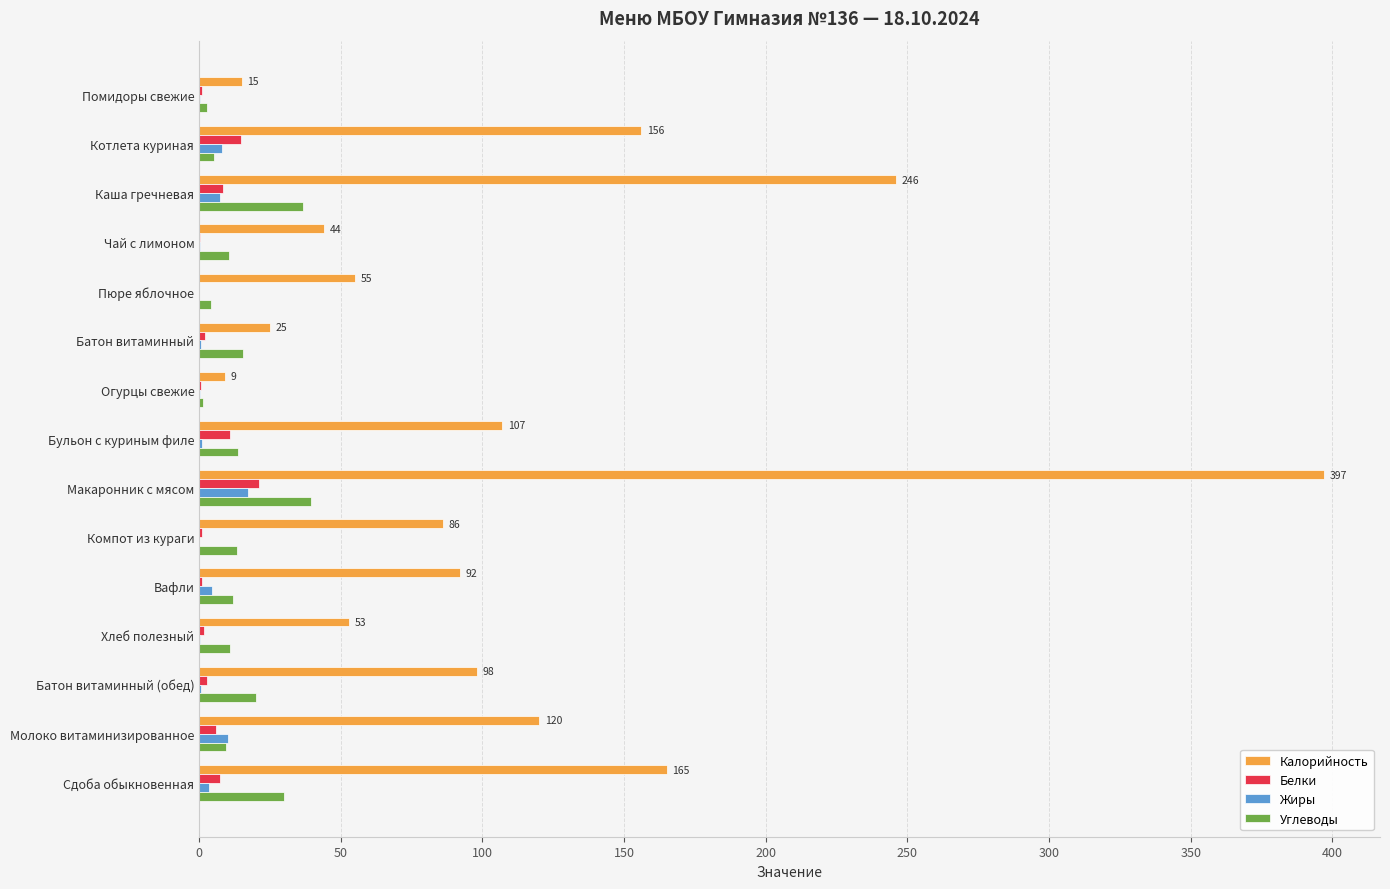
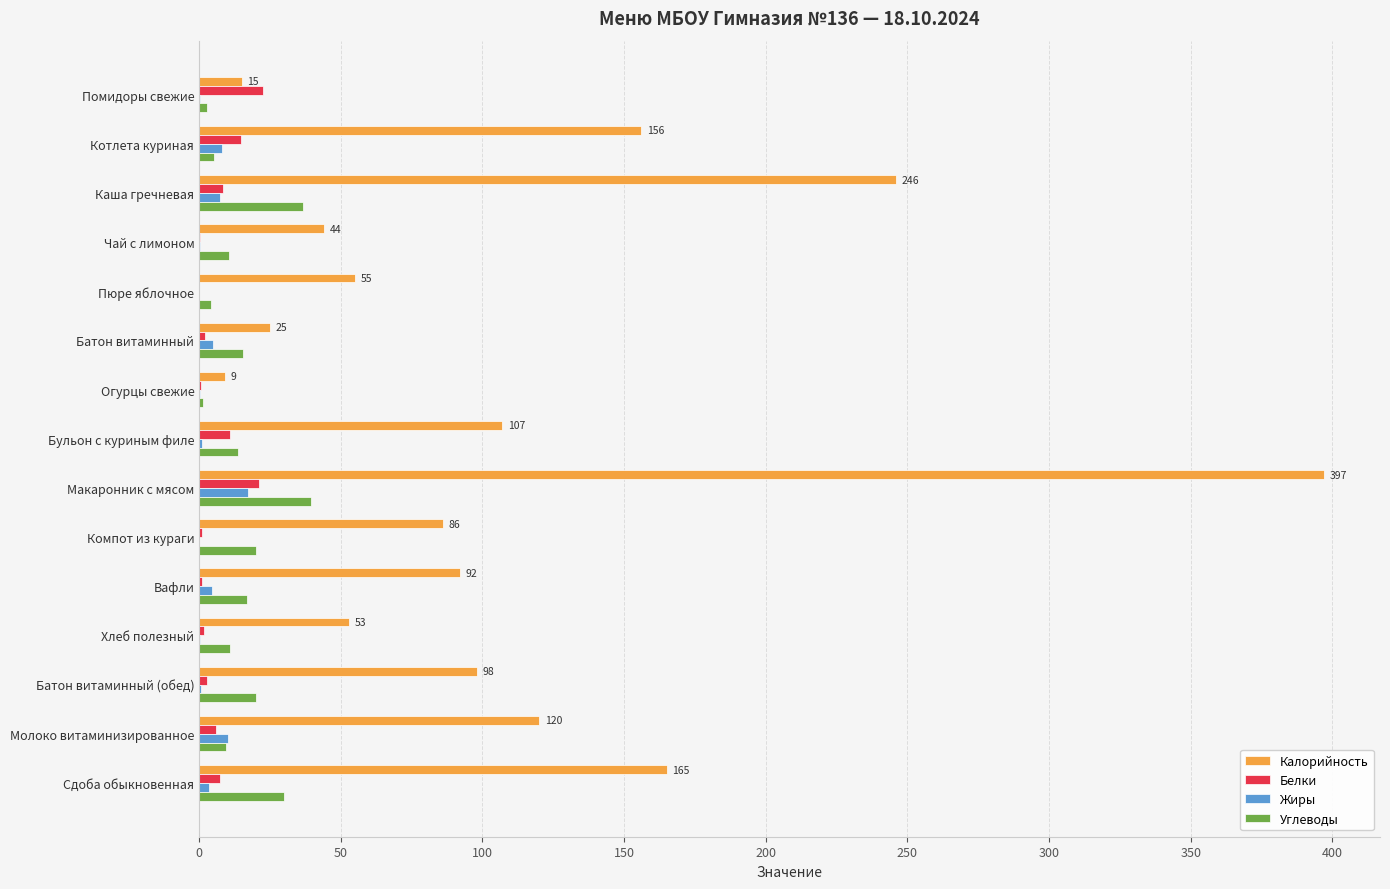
Белки, Помидоры свежие: 1 -> 22
Жиры, Батон витаминный: 1 -> 5
Углеводы, Компот из кураги: 13 -> 20
Углеводы, Вафли: 12 -> 17
